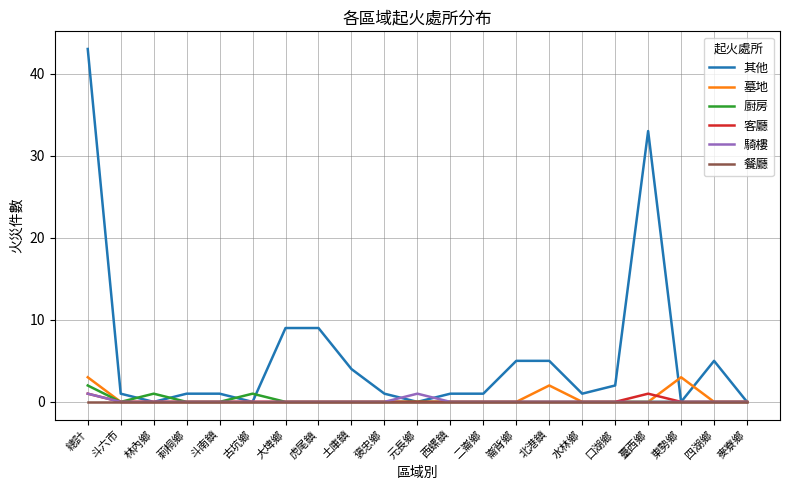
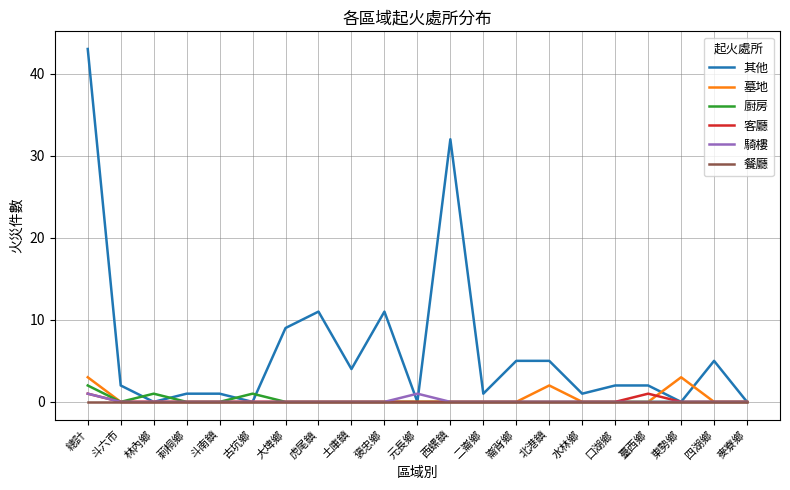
其他, 斗六市: 1 -> 2
其他, 虎尾鎮: 9 -> 11
其他, 褒忠鄉: 1 -> 11
其他, 西螺鎮: 1 -> 32
其他, 臺西鄉: 33 -> 2
